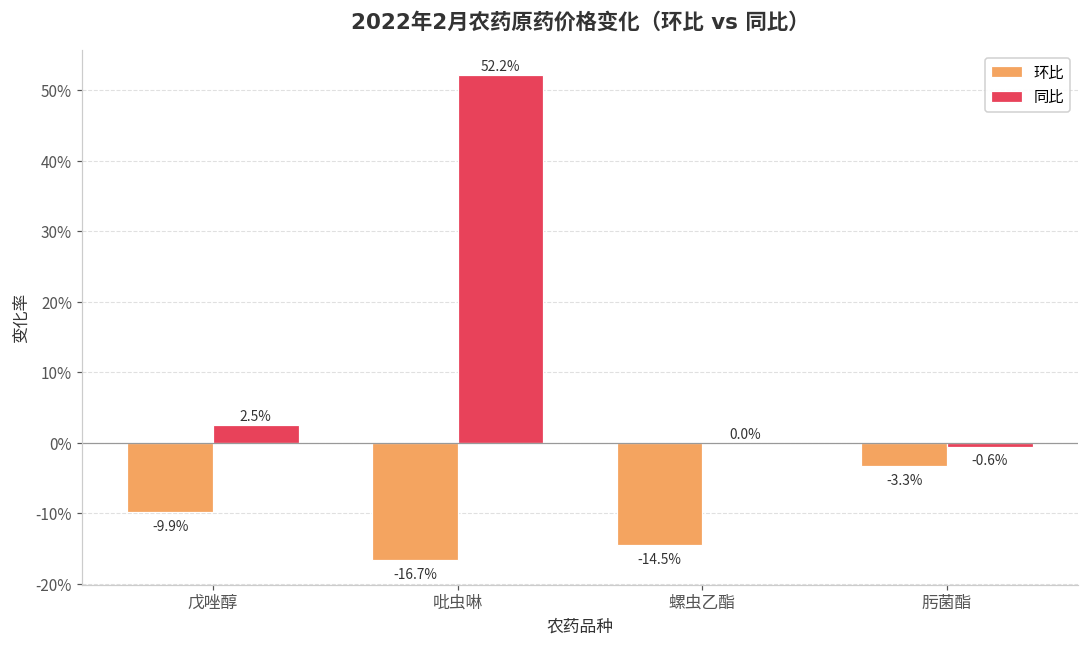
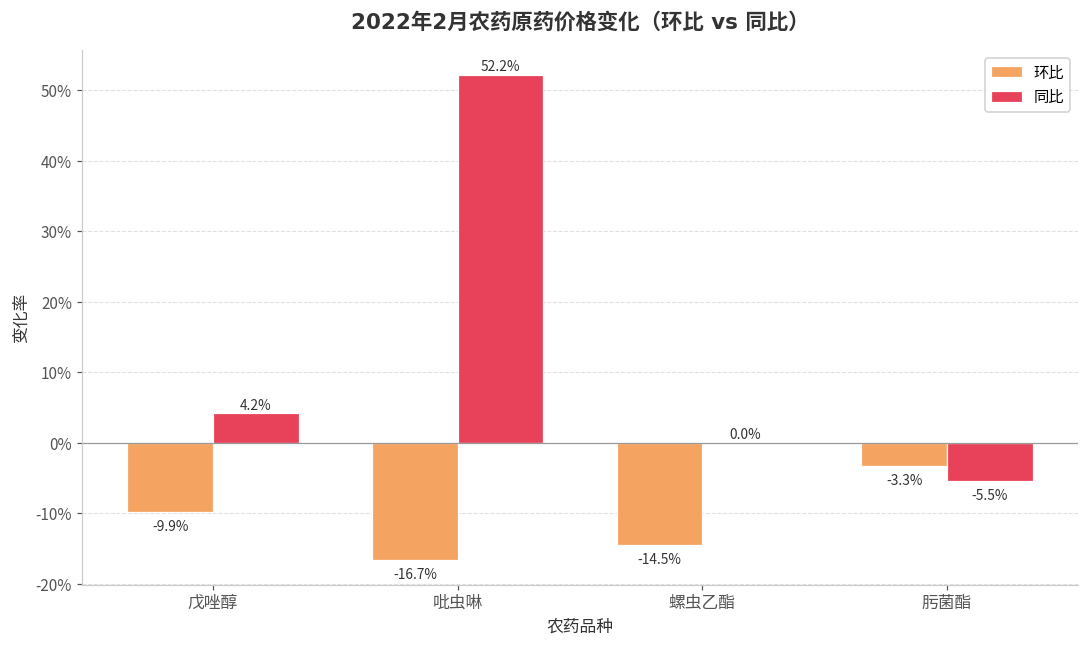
同比, 戊唑醇: 2.5% -> 4.2%
同比, 肟菌酯: -0.6% -> -5.5%
